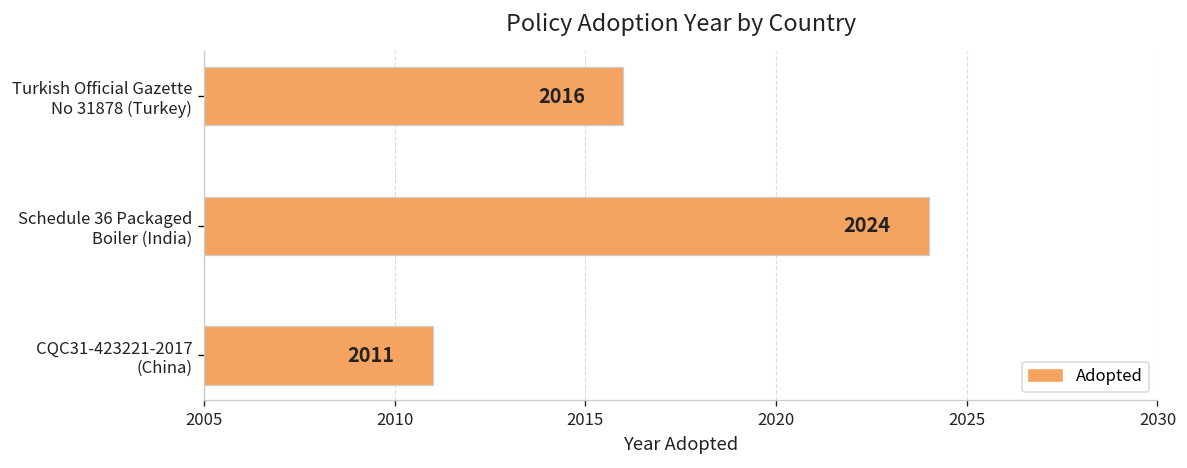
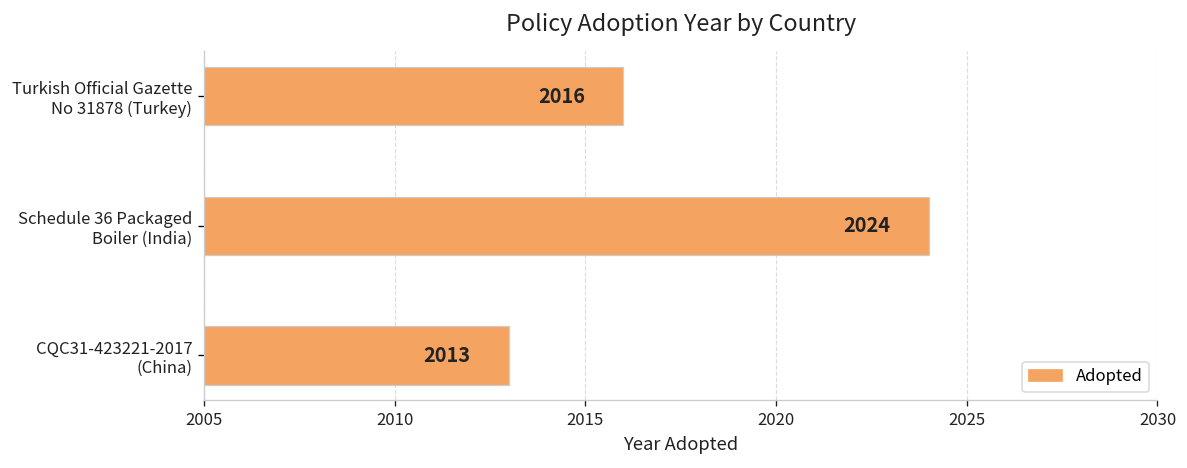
CQC31-423221-2017 (China): 2011 -> 2013
